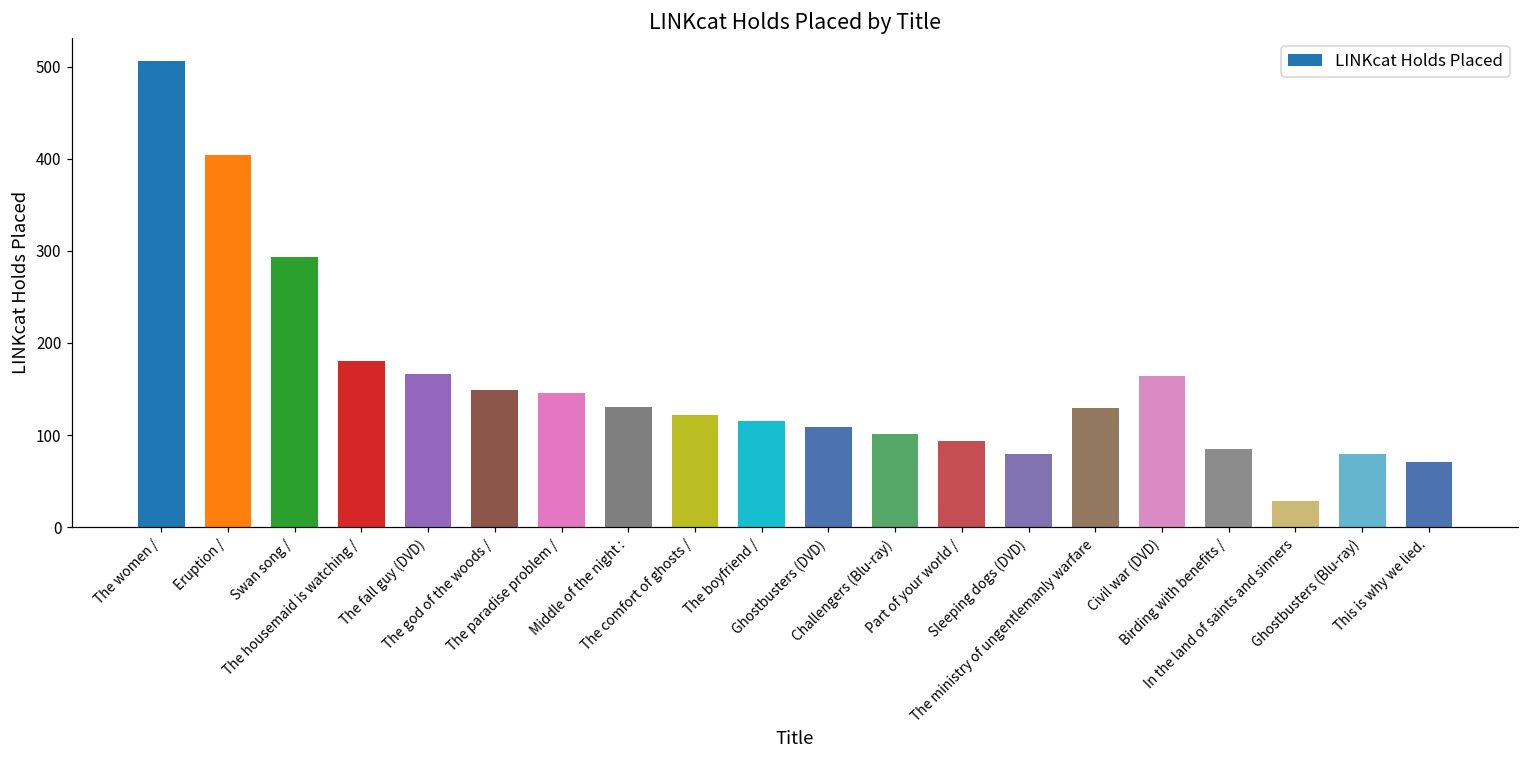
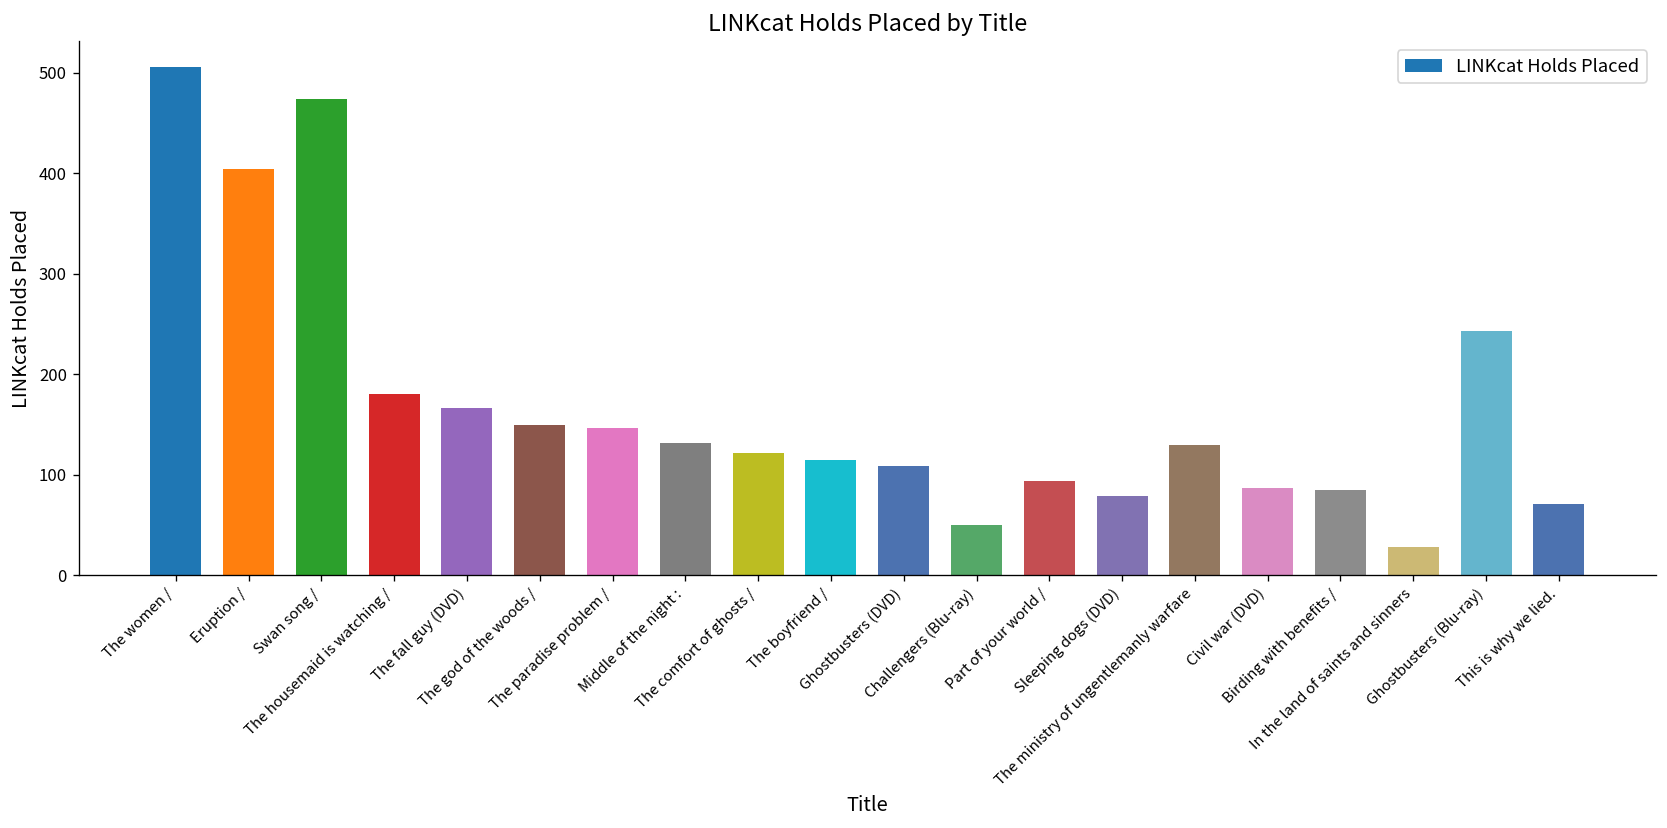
Swan song /: 290 -> 470
Challengers (Blu-ray): 100 -> 50
Civil war (DVD): 160 -> 90
Ghostbusters (Blu-ray): 80 -> 240
